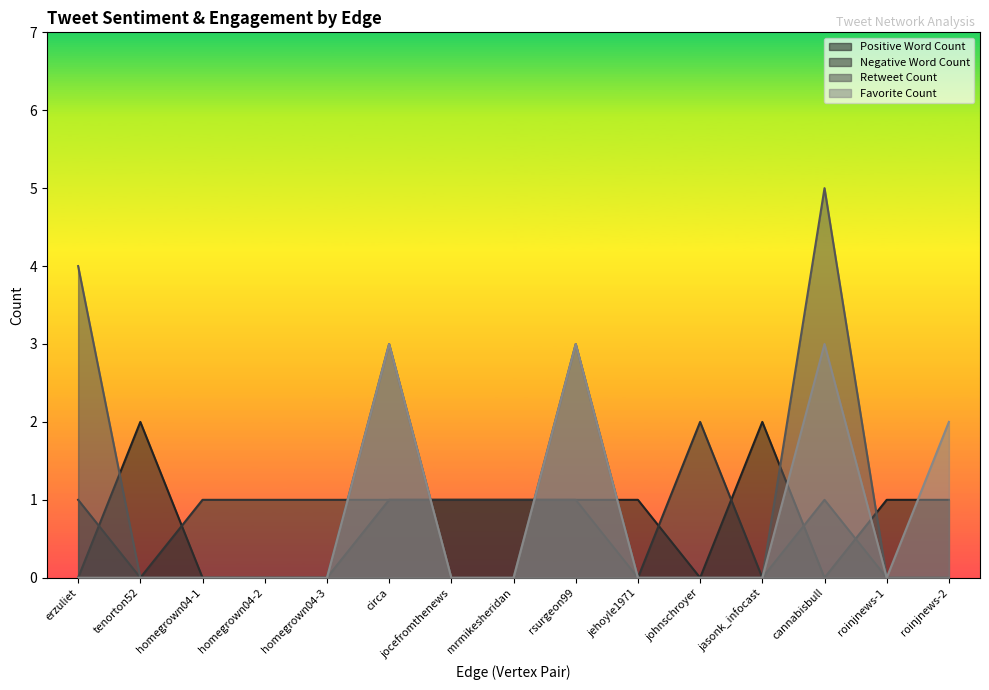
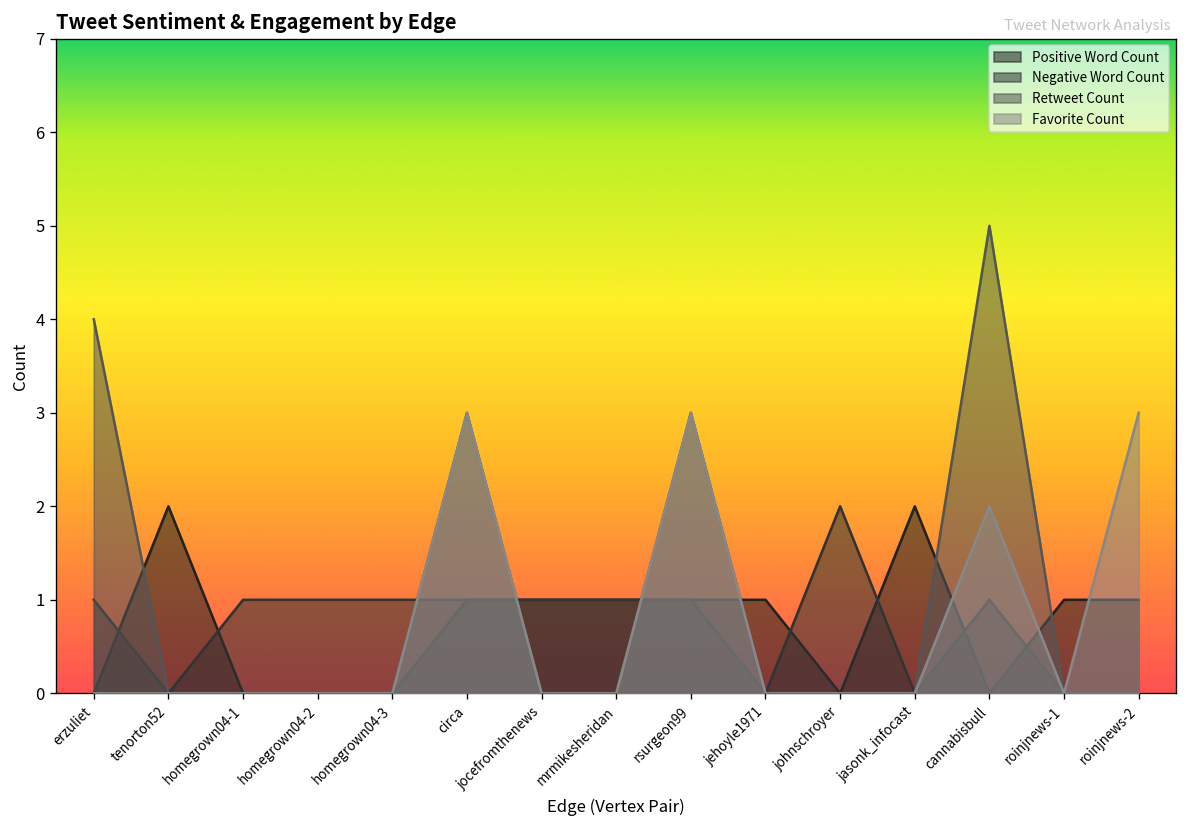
Favorite Count, cannabisbull: 3 -> 2
Favorite Count, roinjnews-2: 2 -> 3
